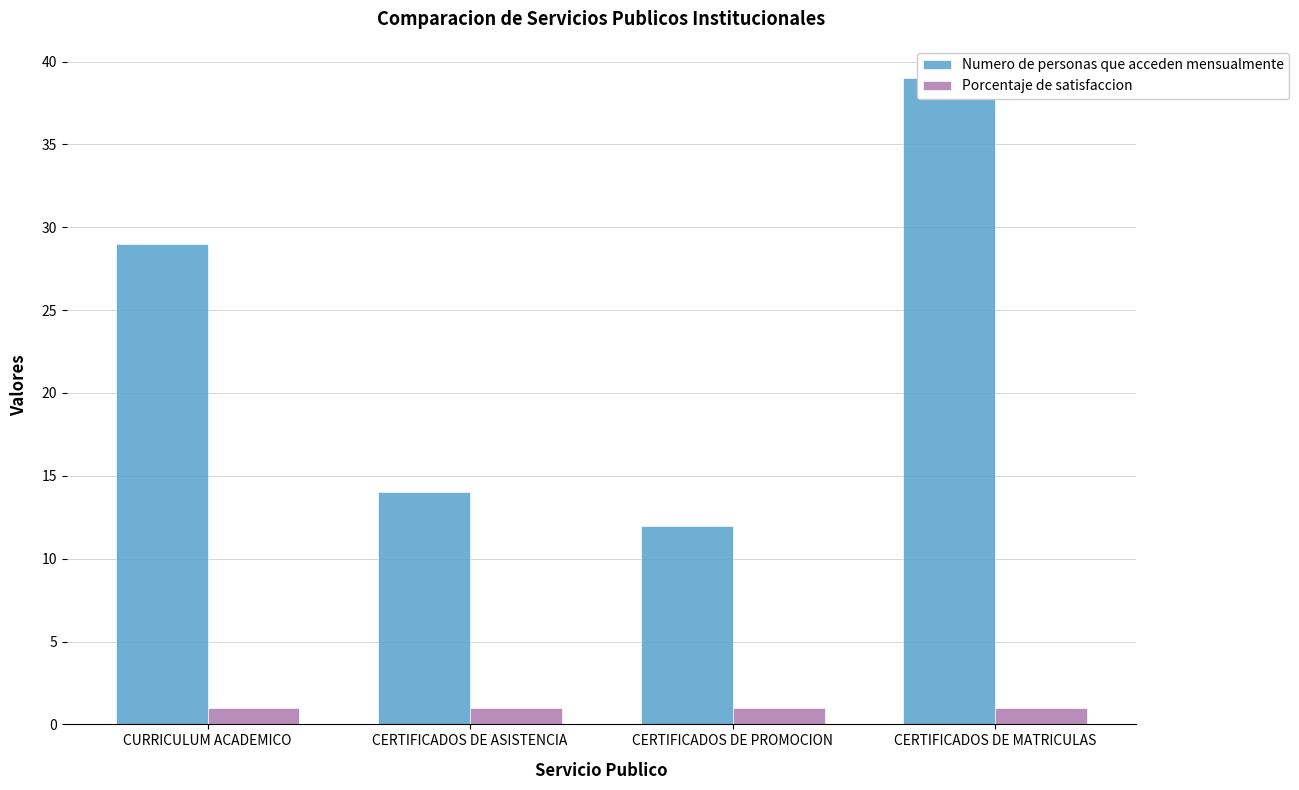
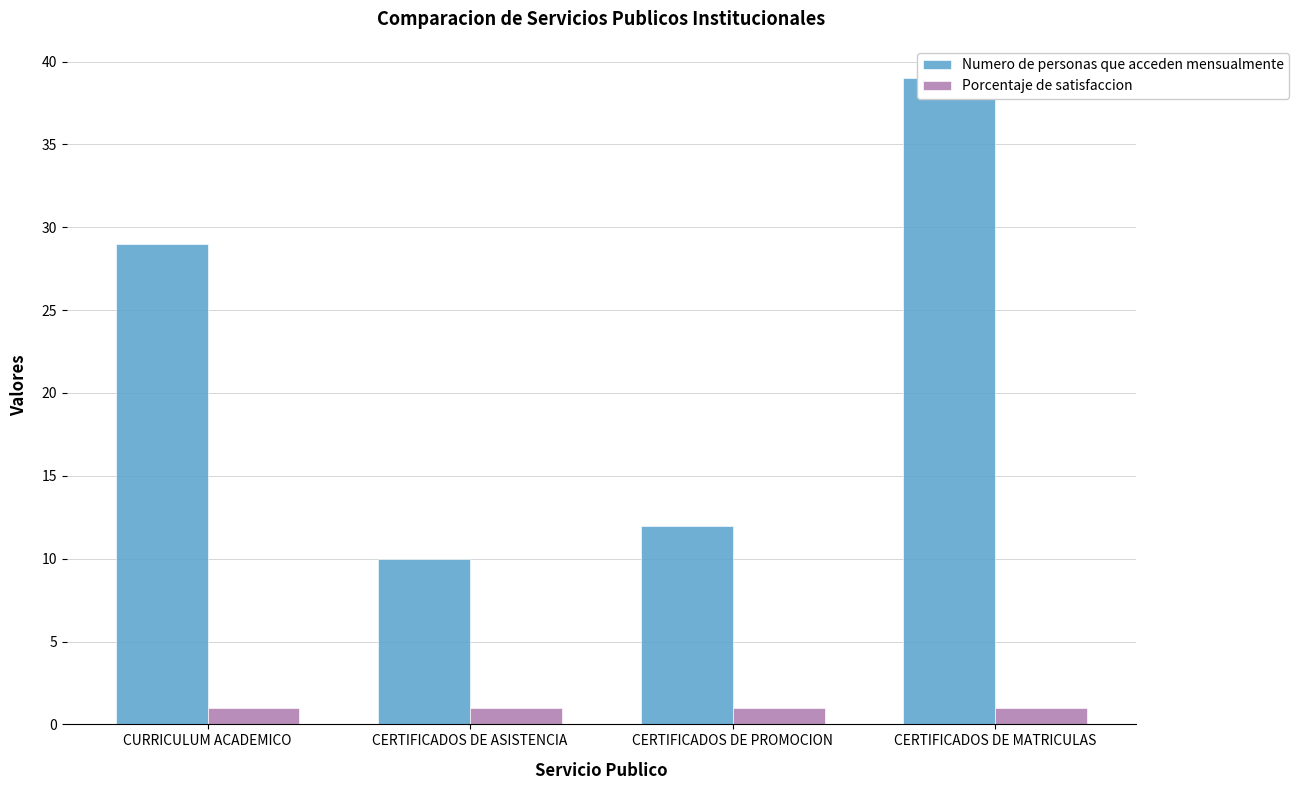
Numero de personas que acceden mensualmente, CERTIFICADOS DE ASISTENCIA: 14 -> 10
